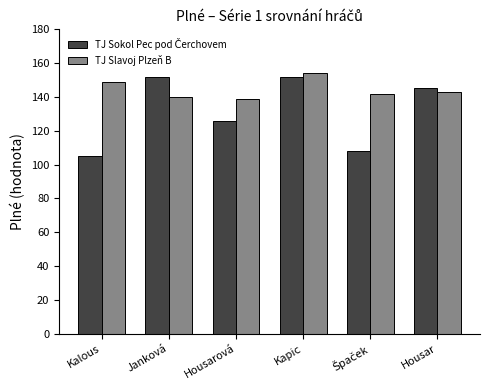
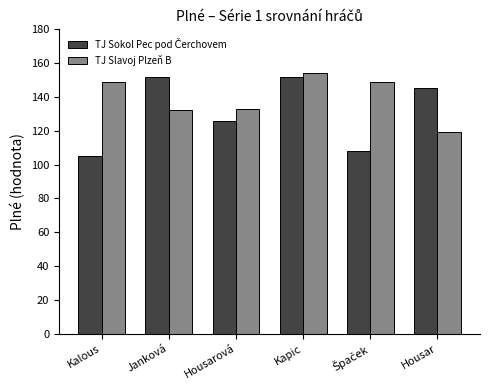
TJ Slavoj Plzeň B, Janková: 140 -> 132
TJ Slavoj Plzeň B, Housarová: 139 -> 133
TJ Slavoj Plzeň B, Špaček: 142 -> 149
TJ Slavoj Plzeň B, Housar: 143 -> 119
